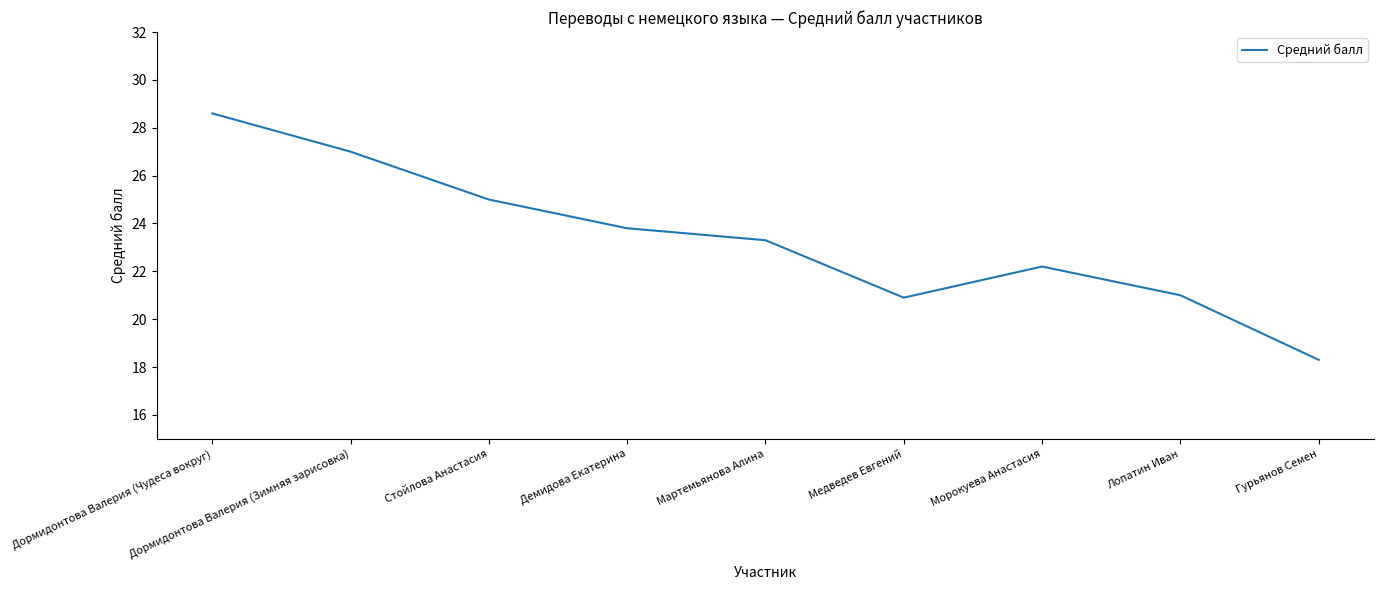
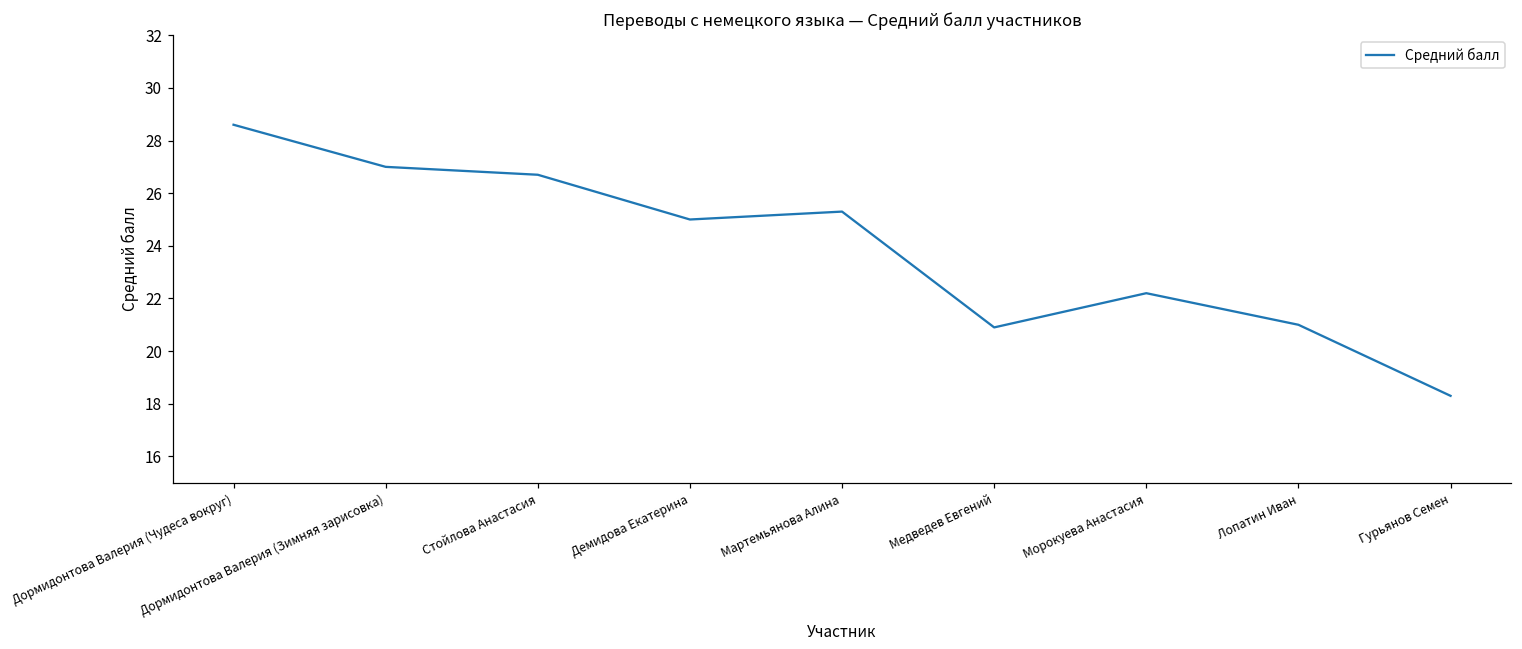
Стойлова Анастасия: 25.0 -> 26.7
Демидова Екатерина: 23.8 -> 25.0
Мартемьянова Алина: 23.3 -> 25.3
